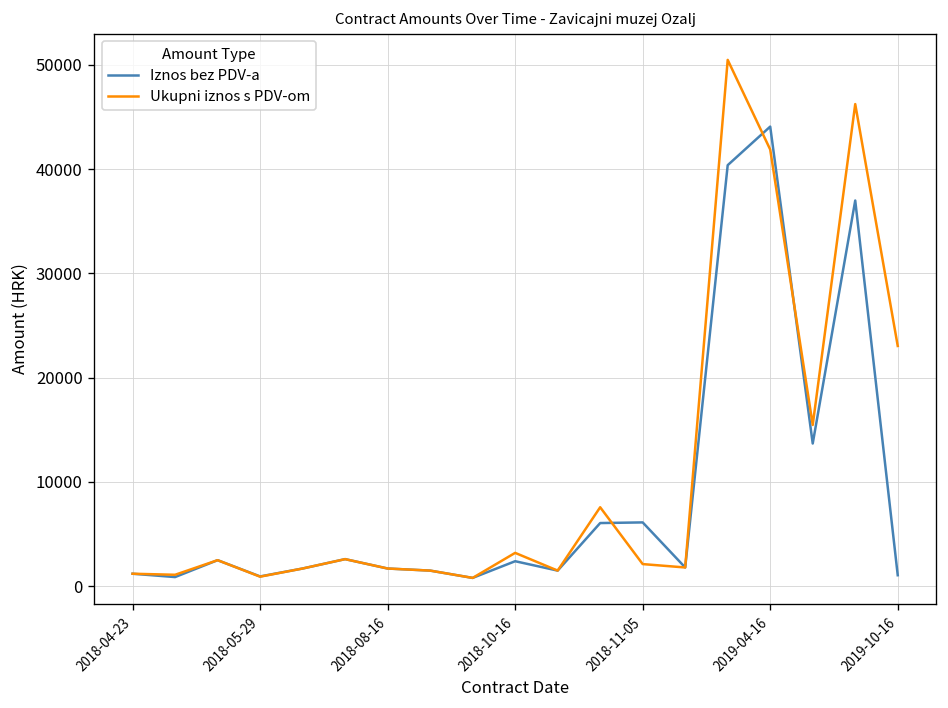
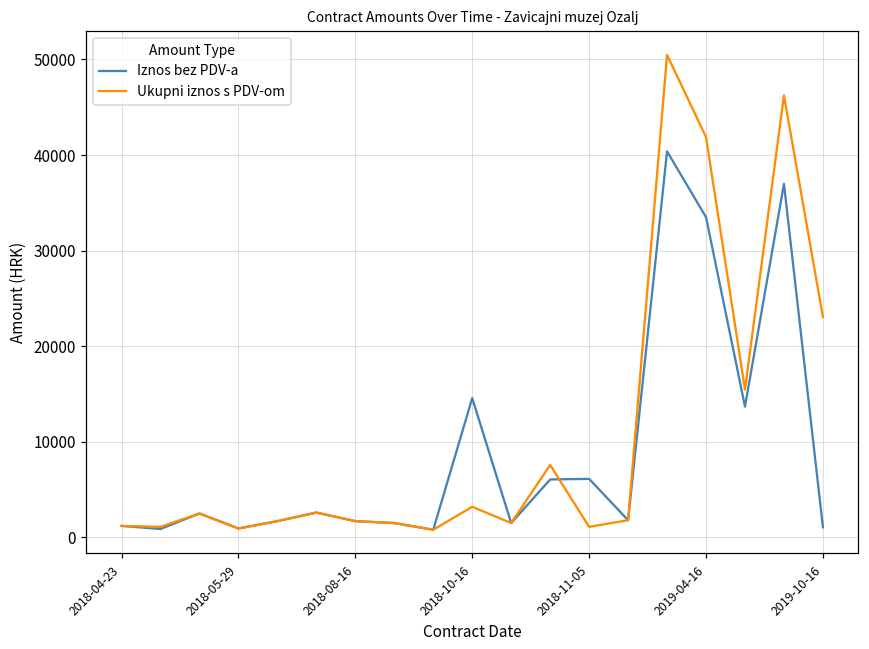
Iznos bez PDV-a, 2018-10-16: 2000 -> 15000
Ukupni iznos s PDV-om, 2018-11-05: 2000 -> 1000
Iznos bez PDV-a, 2019-04-16: 44000 -> 34000
